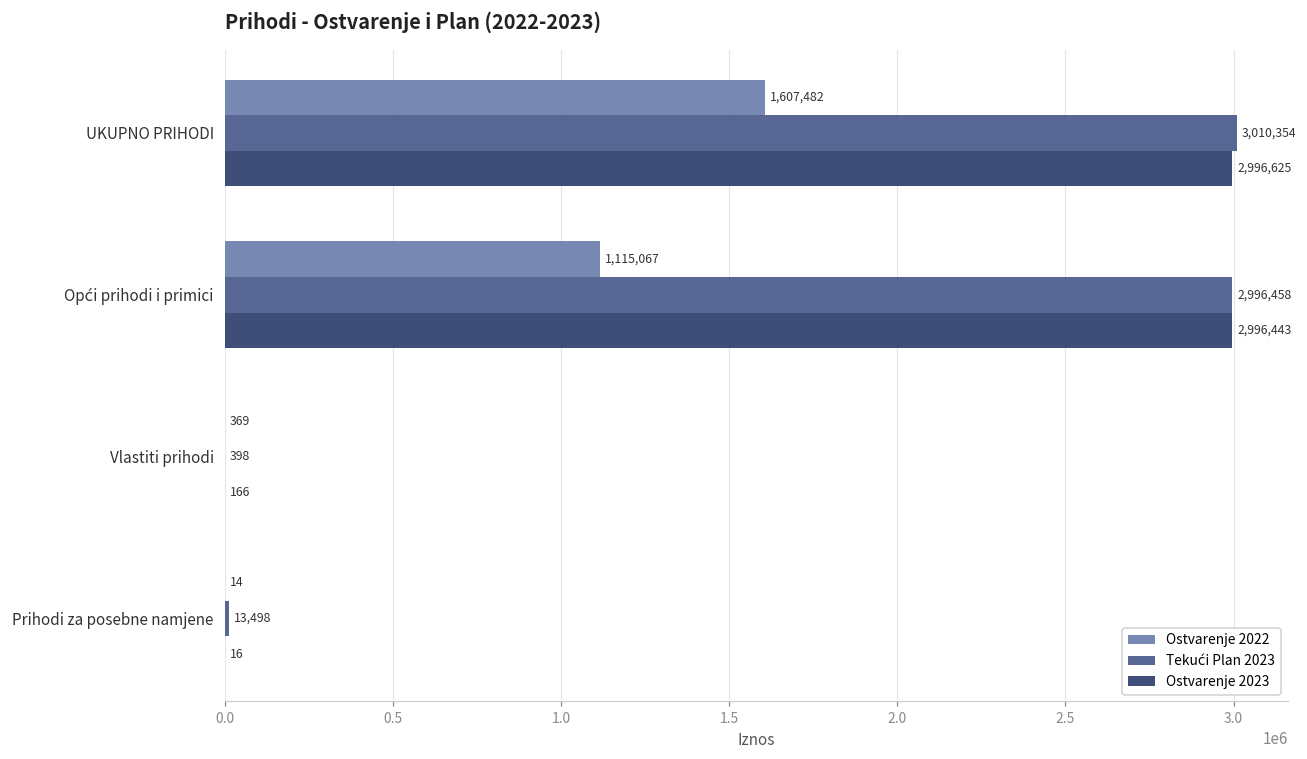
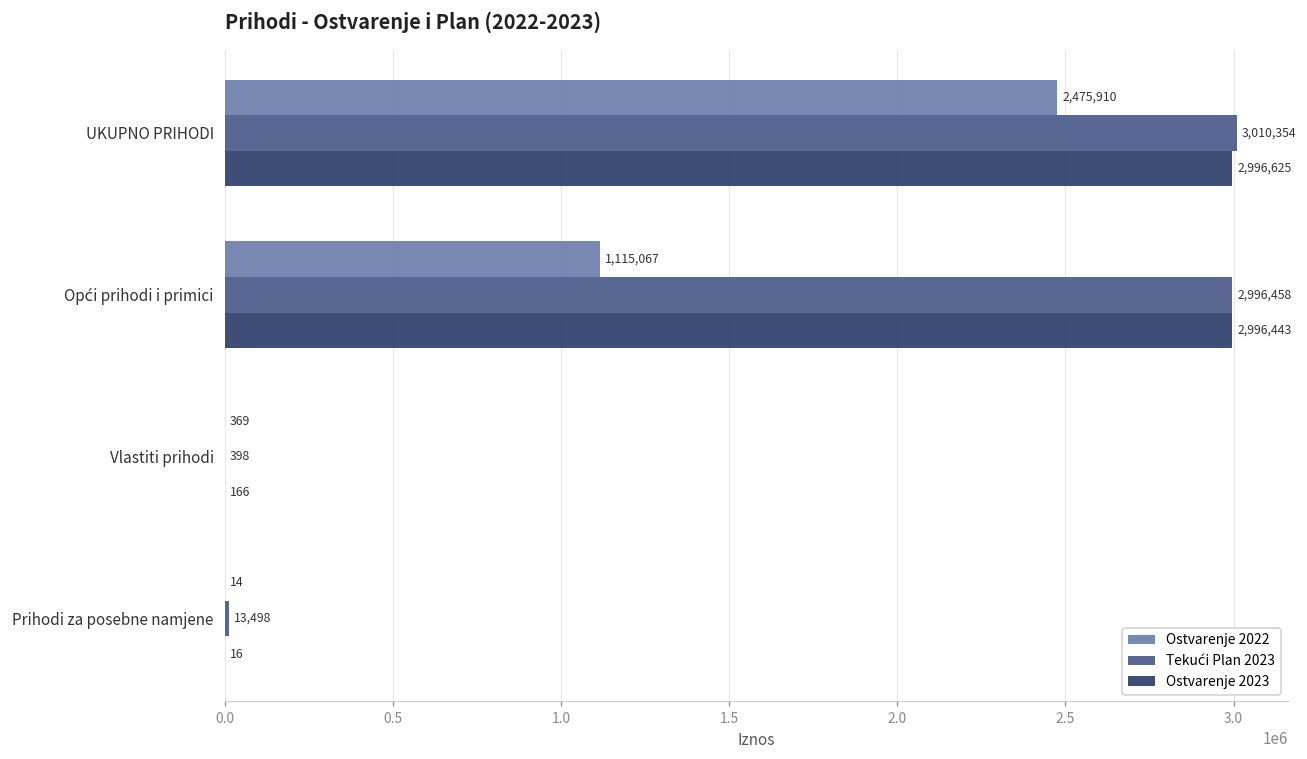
Ostvarenje 2022, UKUPNO PRIHODI: 1,607,482 -> 2,475,910
